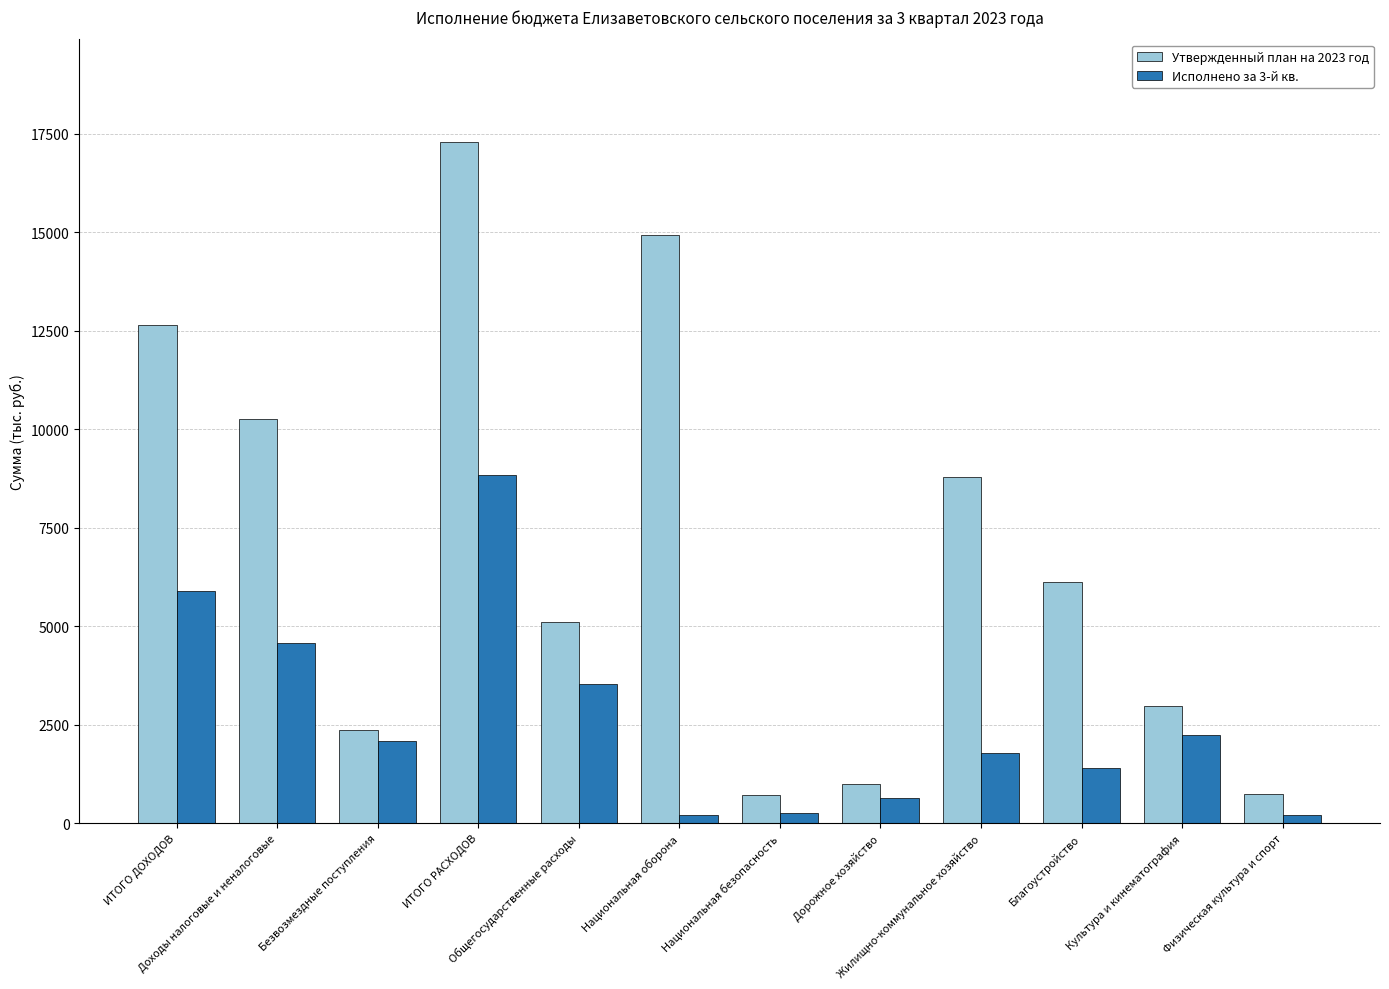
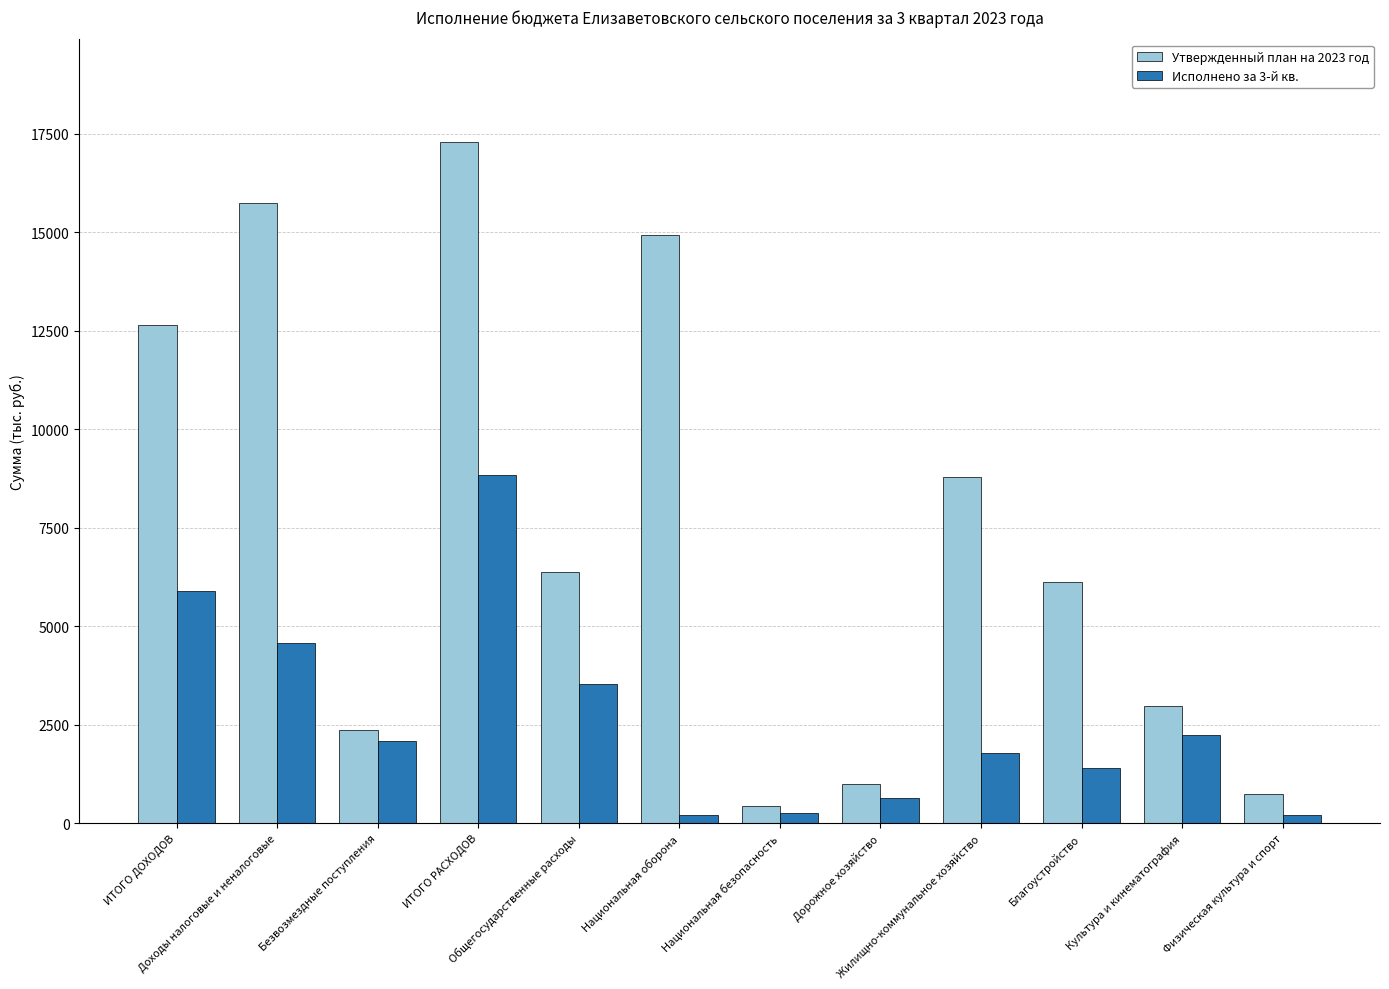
Утвержденный план на 2023 год, Доходы налоговые и неналоговые: 10300 -> 15700
Утвержденный план на 2023 год, Общегосударственные расходы: 5100 -> 6400
Утвержденный план на 2023 год, Национальная безопасность: 700 -> 400
